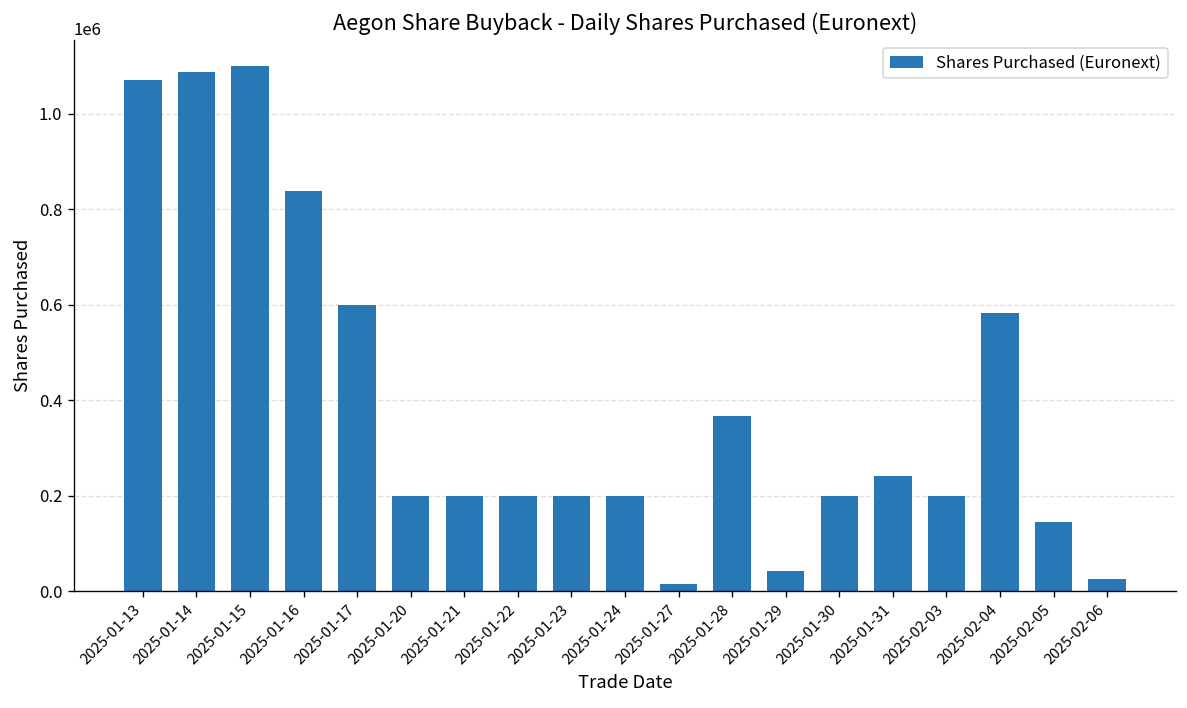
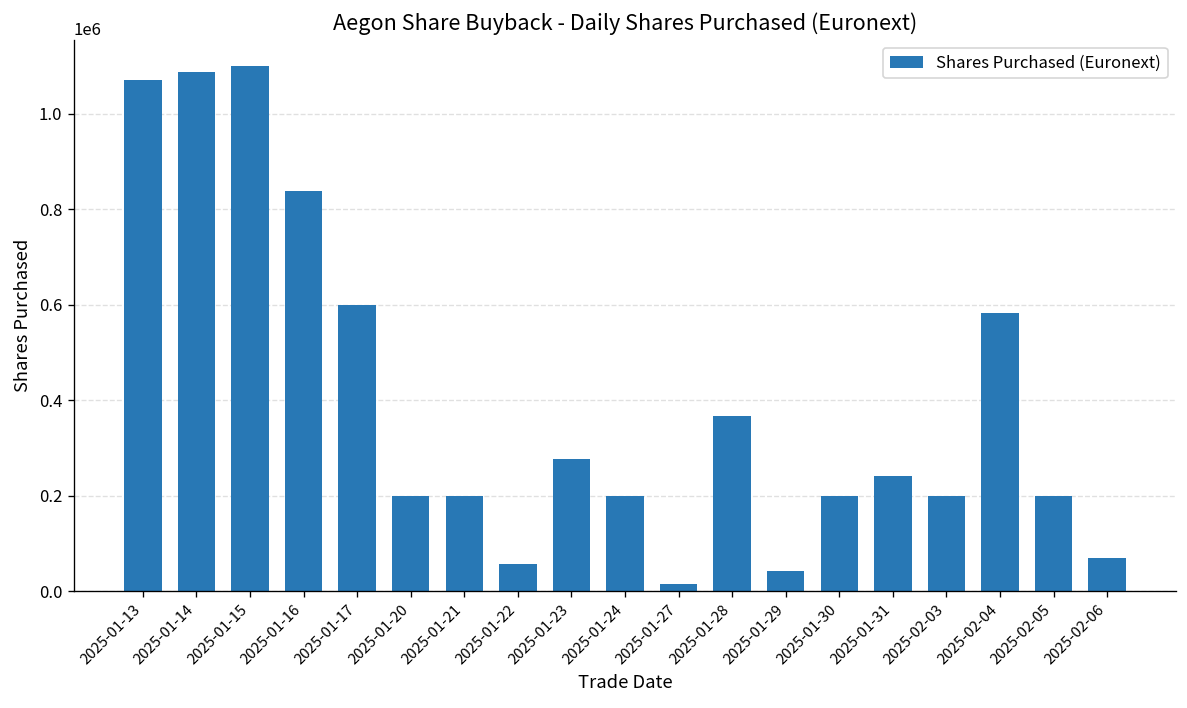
2025-01-22: 200000 -> 60000
2025-01-23: 200000 -> 280000
2025-02-05: 140000 -> 200000
2025-02-06: 30000 -> 70000
